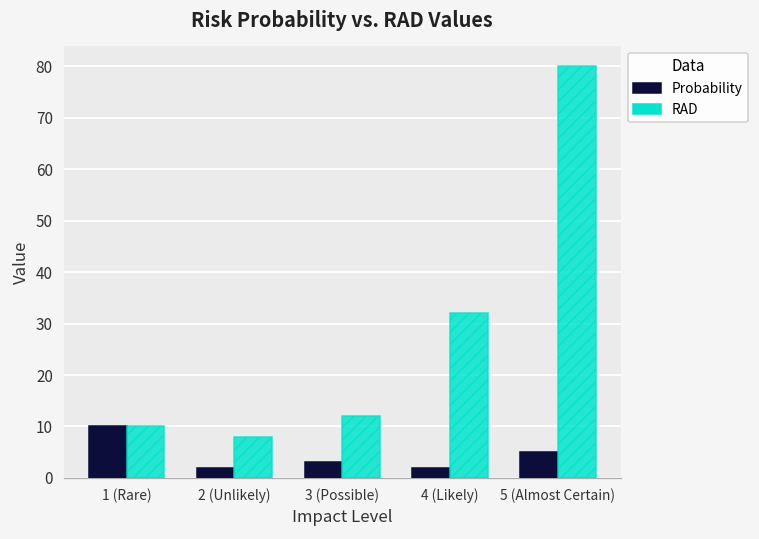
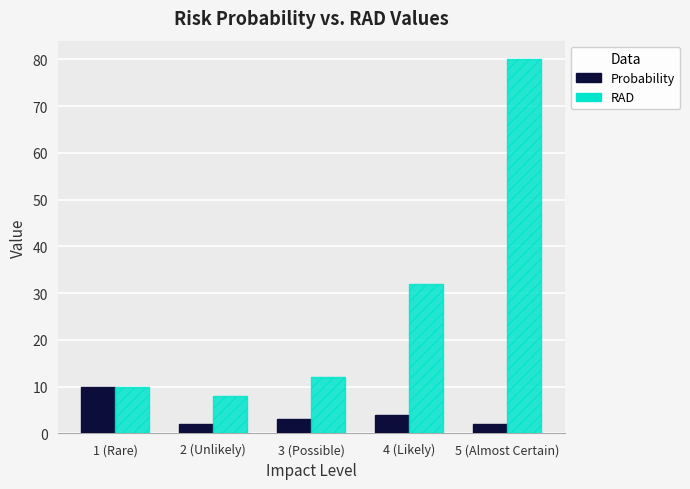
Probability, 4 (Likely): 2 -> 4
Probability, 5 (Almost Certain): 5 -> 2
